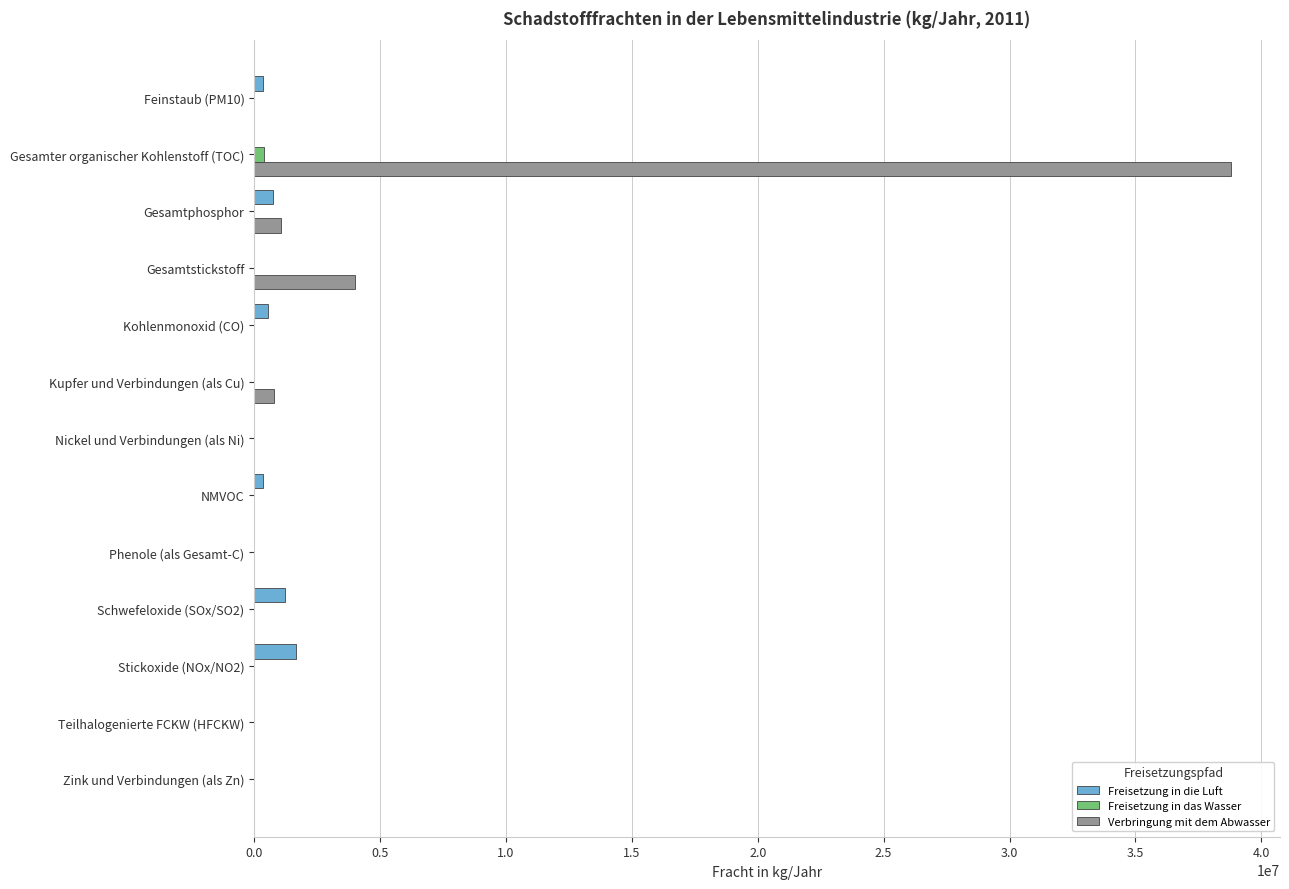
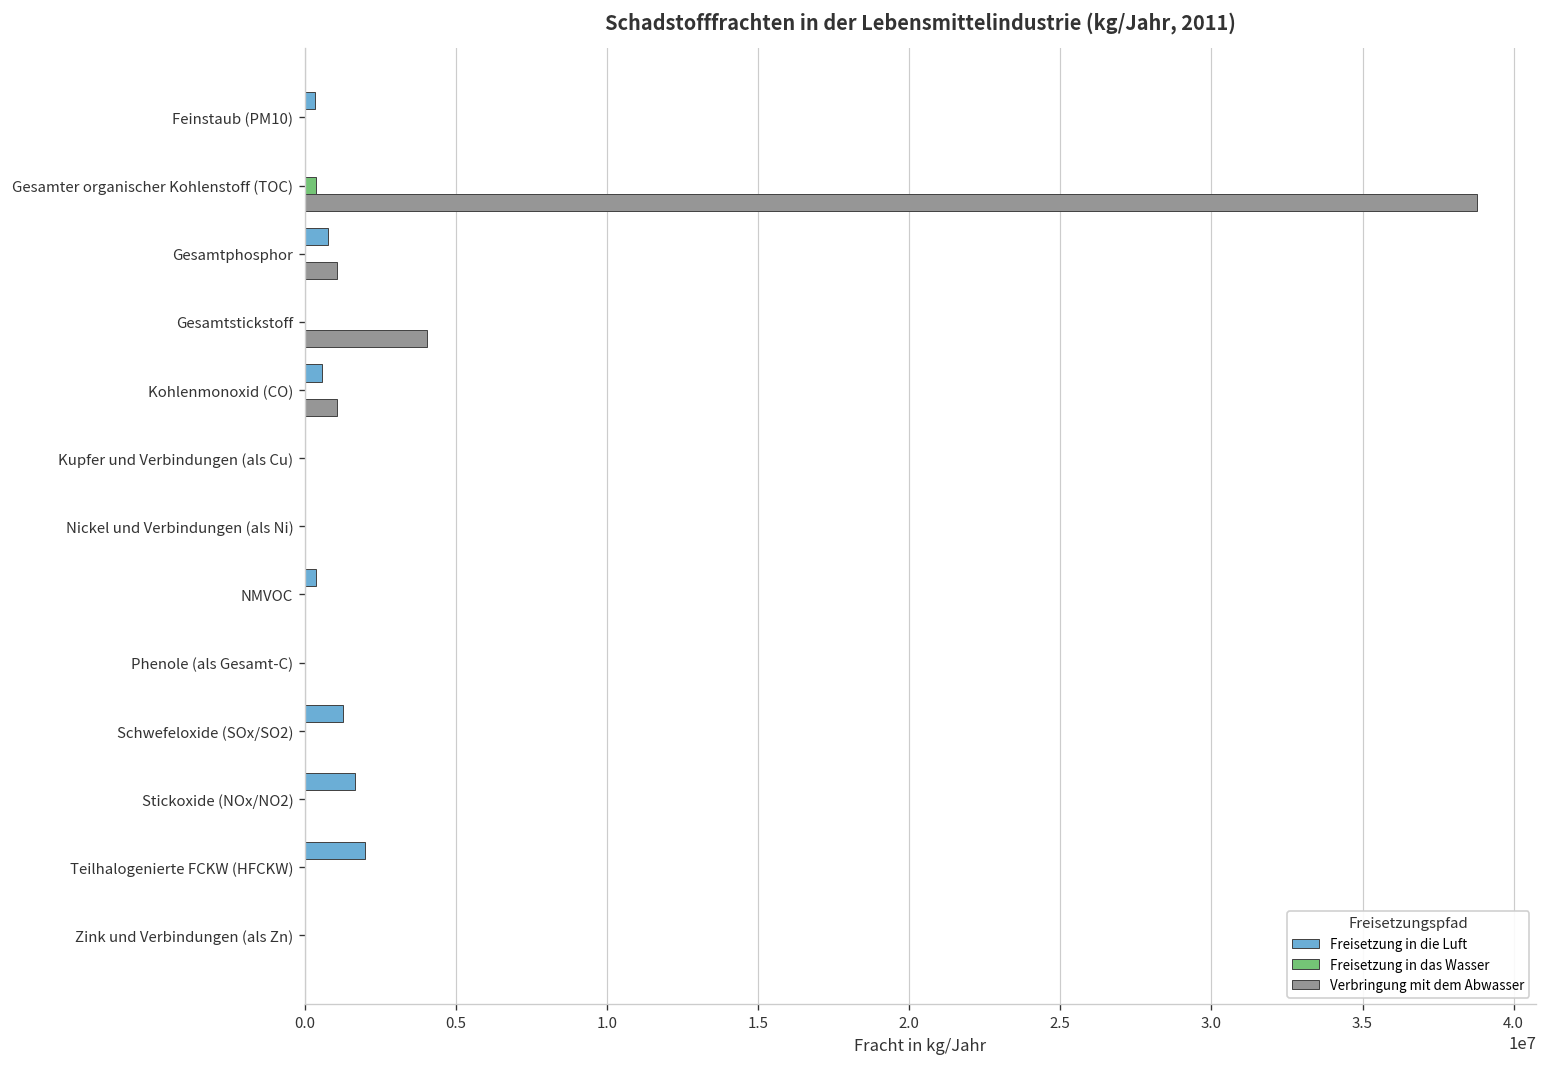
Verbringung mit dem Abwasser, Kohlenmonoxid (CO): 0 -> 1100000
Verbringung mit dem Abwasser, Kupfer und Verbindungen (als Cu): 800000 -> 0
Freisetzung in die Luft, Teilhalogenierte FCKW (HFCKW): 0 -> 2000000
